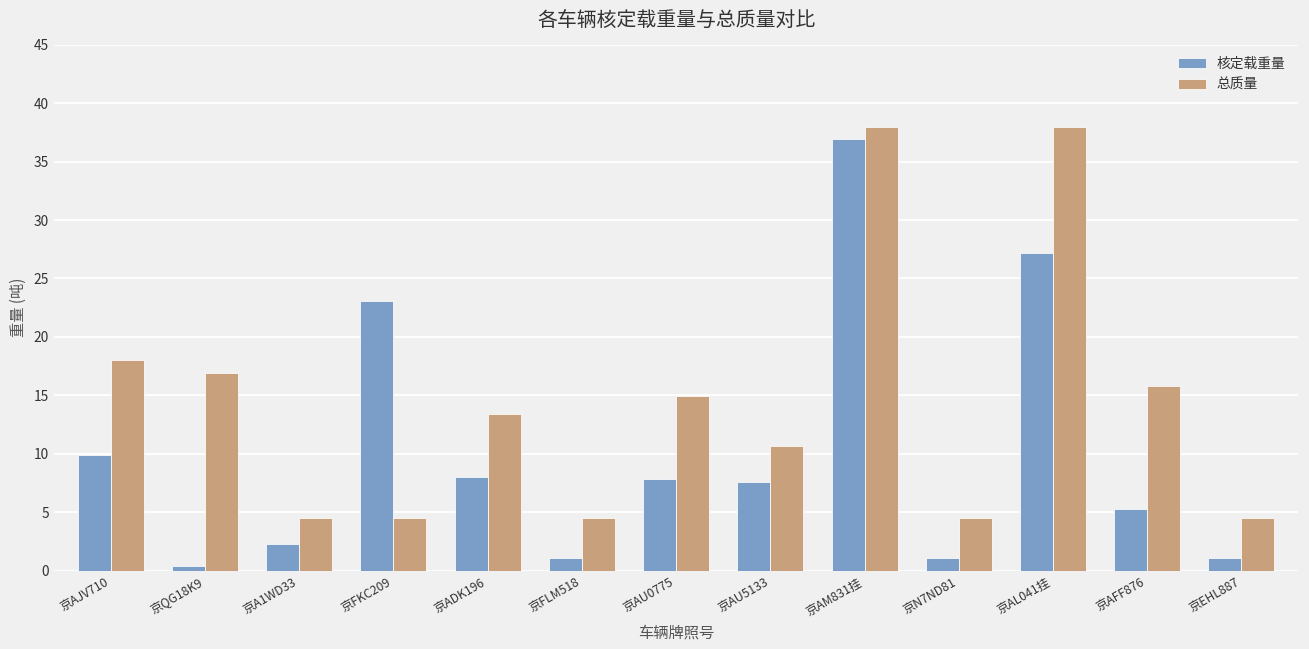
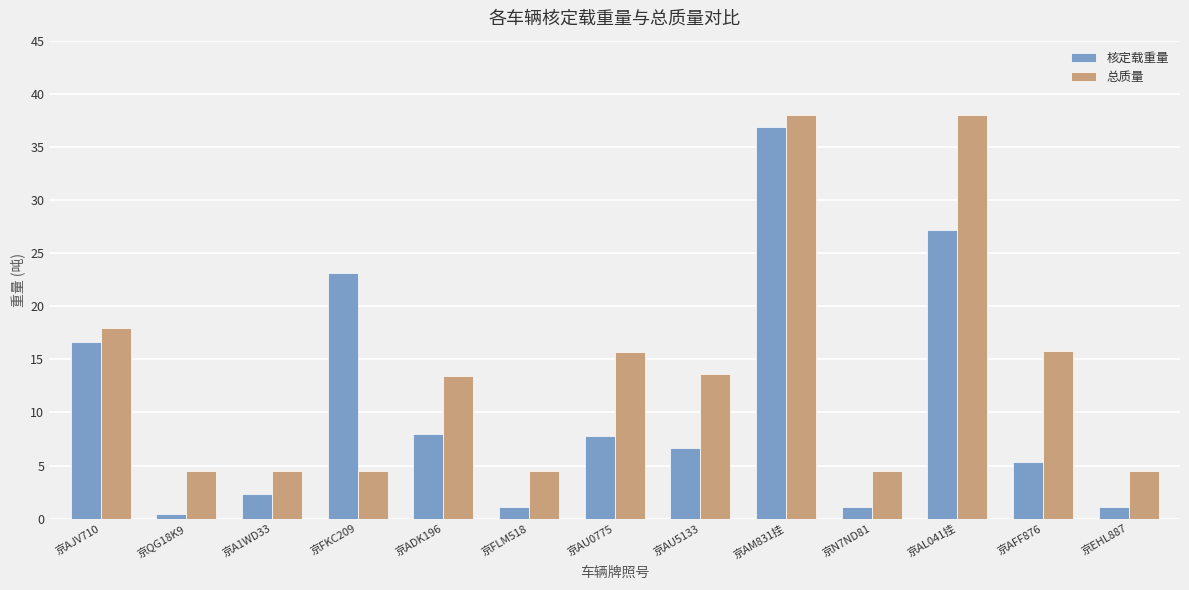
核定载重量, 京AJV710: 9.9 -> 16.6
总质量, 京QG18K9: 16.9 -> 4.5
总质量, 京AU0775: 14.9 -> 15.7
核定载重量, 京AU5133: 7.6 -> 6.7
总质量, 京AU5133: 10.7 -> 13.6
